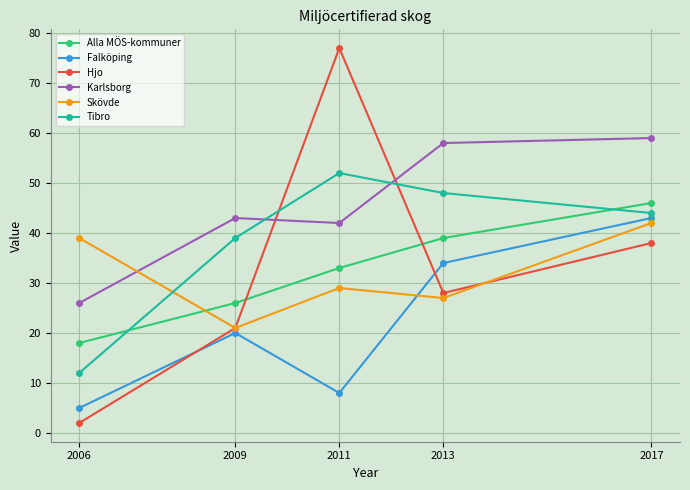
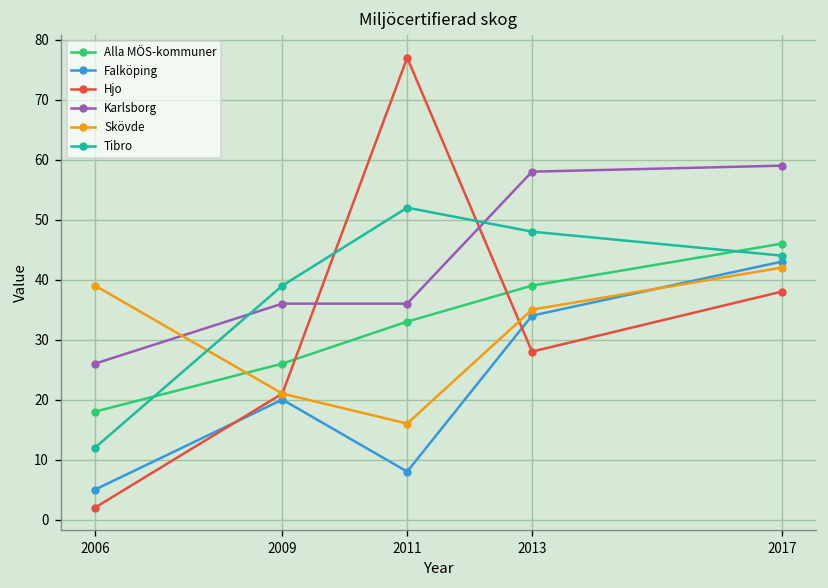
Karlsborg, 2009: 43 -> 36
Karlsborg, 2011: 42 -> 36
Skövde, 2011: 29 -> 16
Skövde, 2013: 27 -> 35
